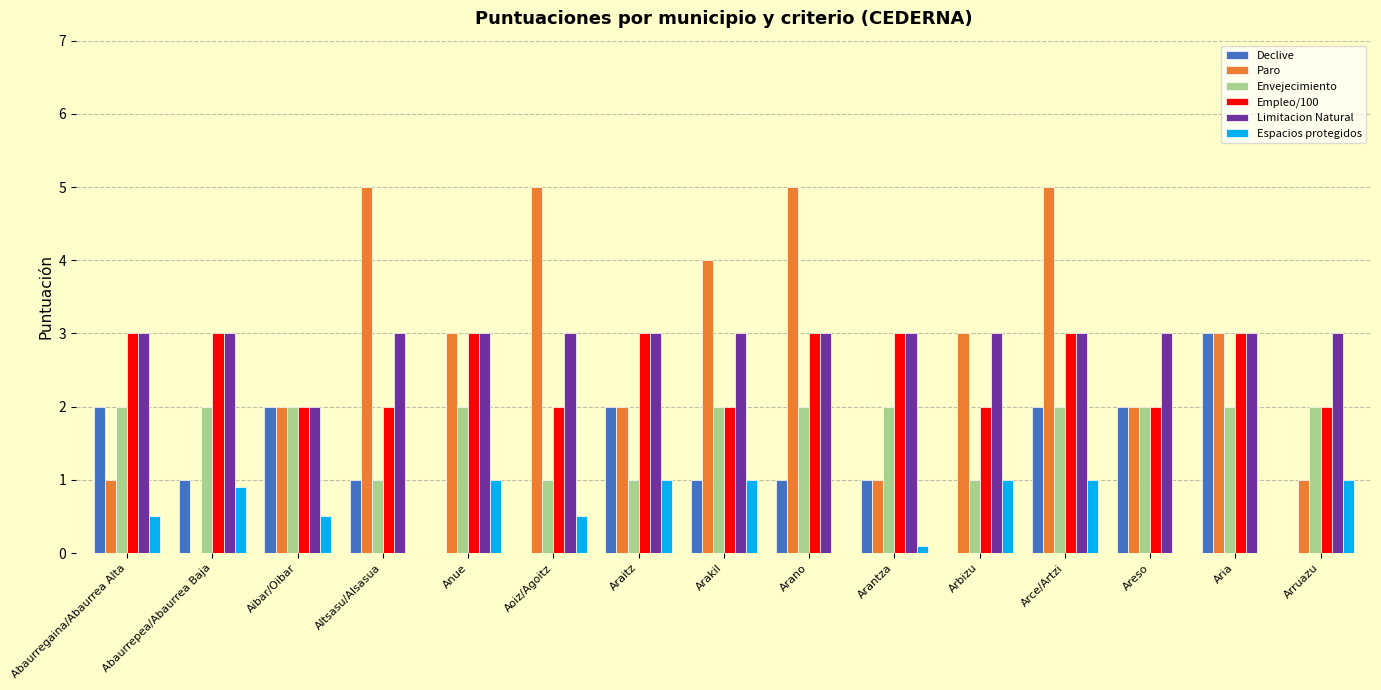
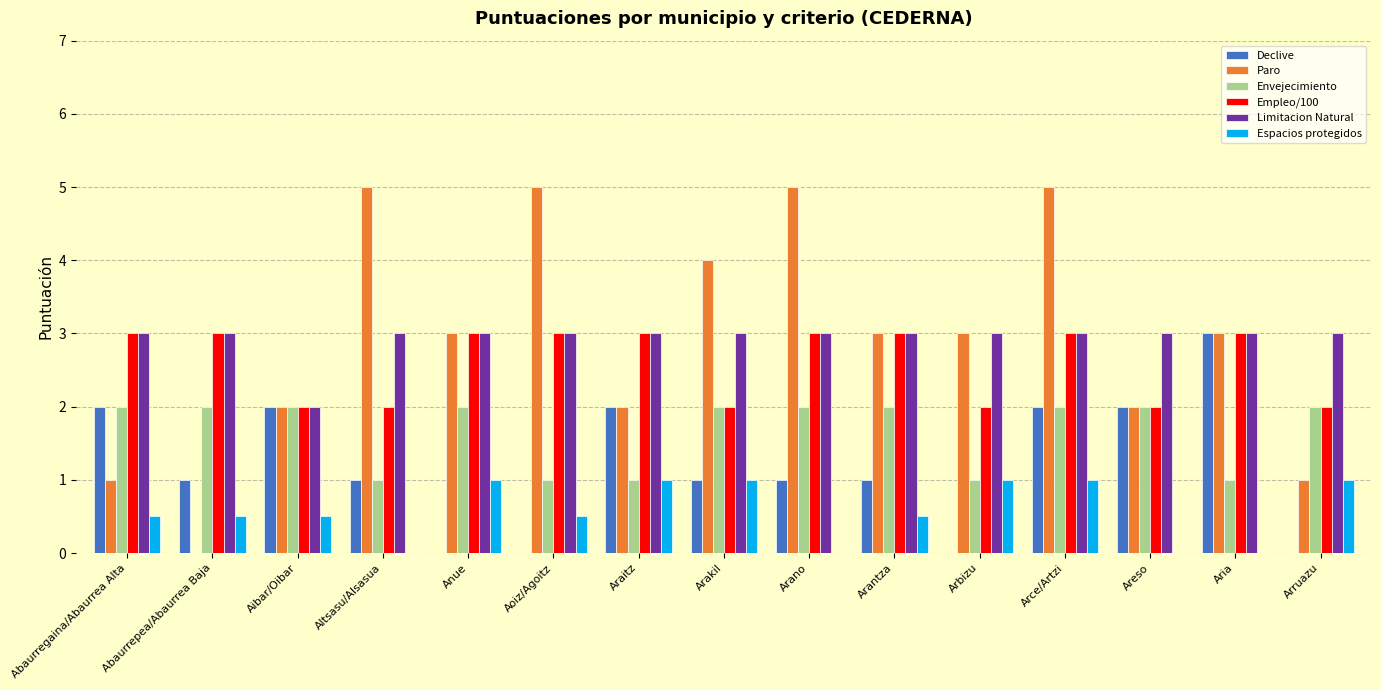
Espacios protegidos, Abaurrepea/Abaurrea Baja: 0.9 -> 0.5
Empleo/100, Aoiz/Agoitz: 2 -> 3
Paro, Arantza: 1 -> 3
Espacios protegidos, Arantza: 0.1 -> 0.5
Envejecimiento, Aria: 2 -> 1
